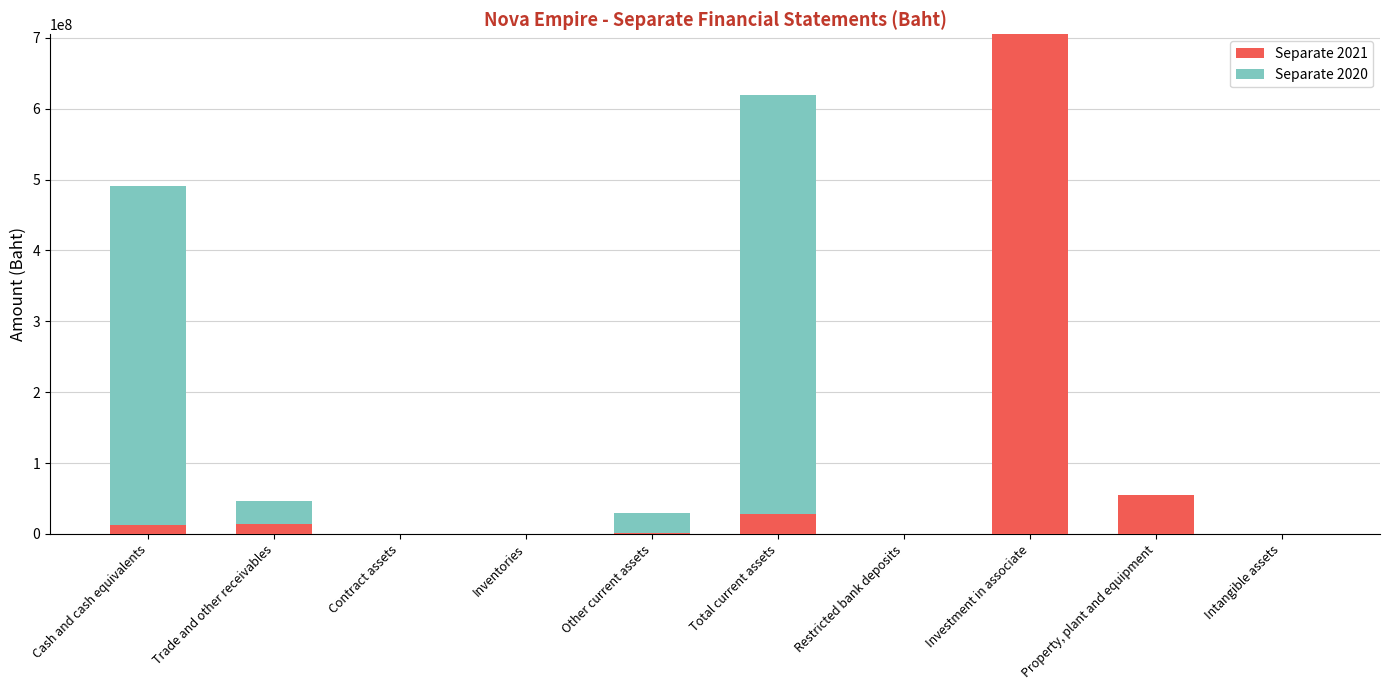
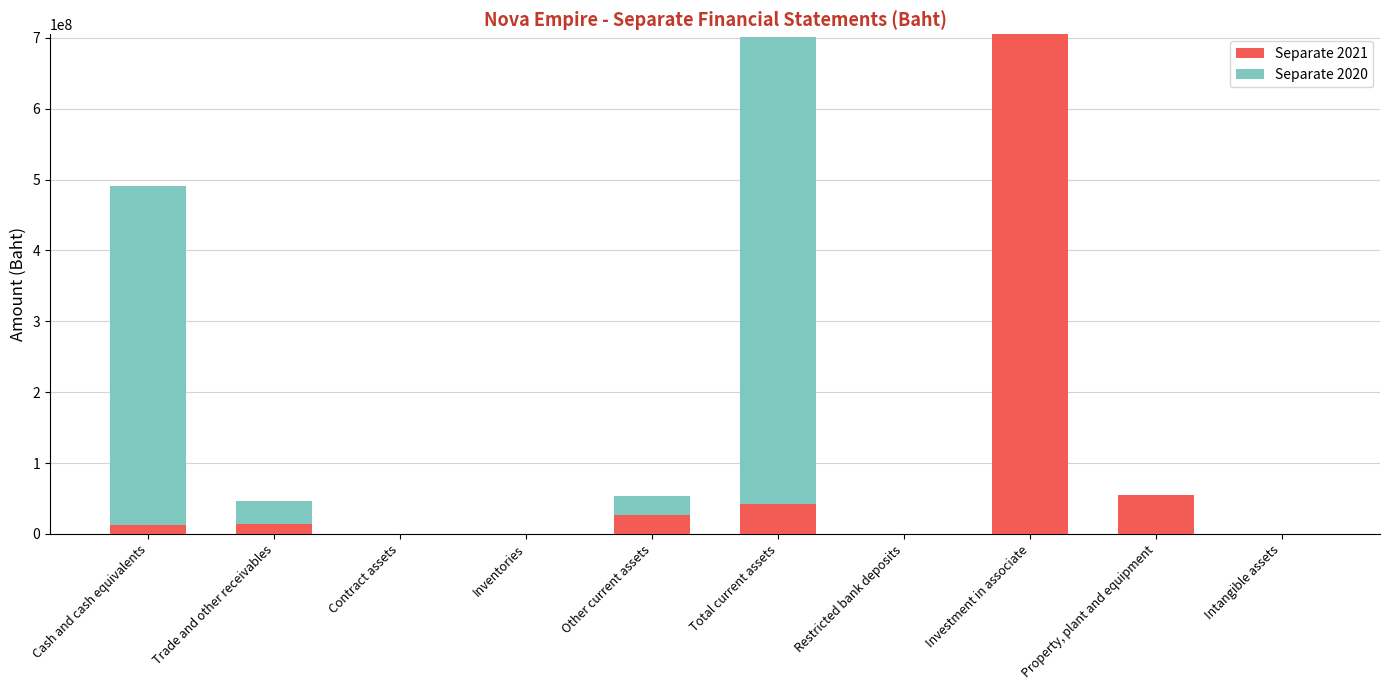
Separate 2021, Other current assets: 0 -> 30000000
Separate 2021, Total current assets: 30000000 -> 40000000
Separate 2020, Total current assets: 590000000 -> 660000000
